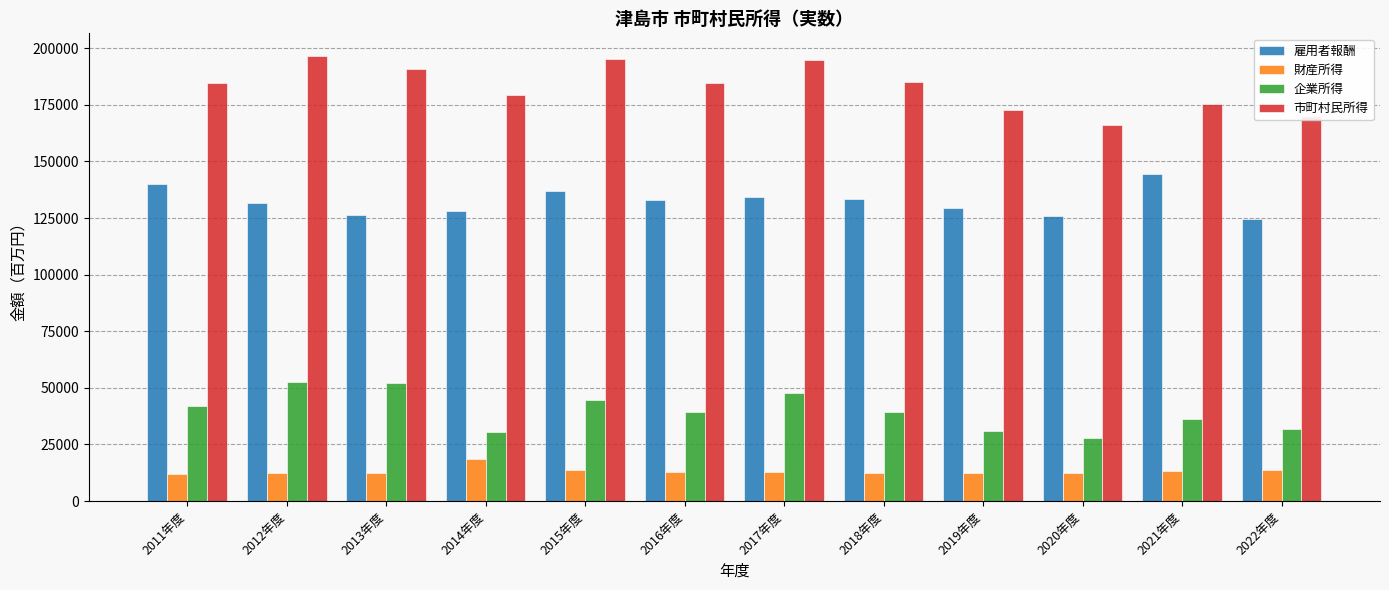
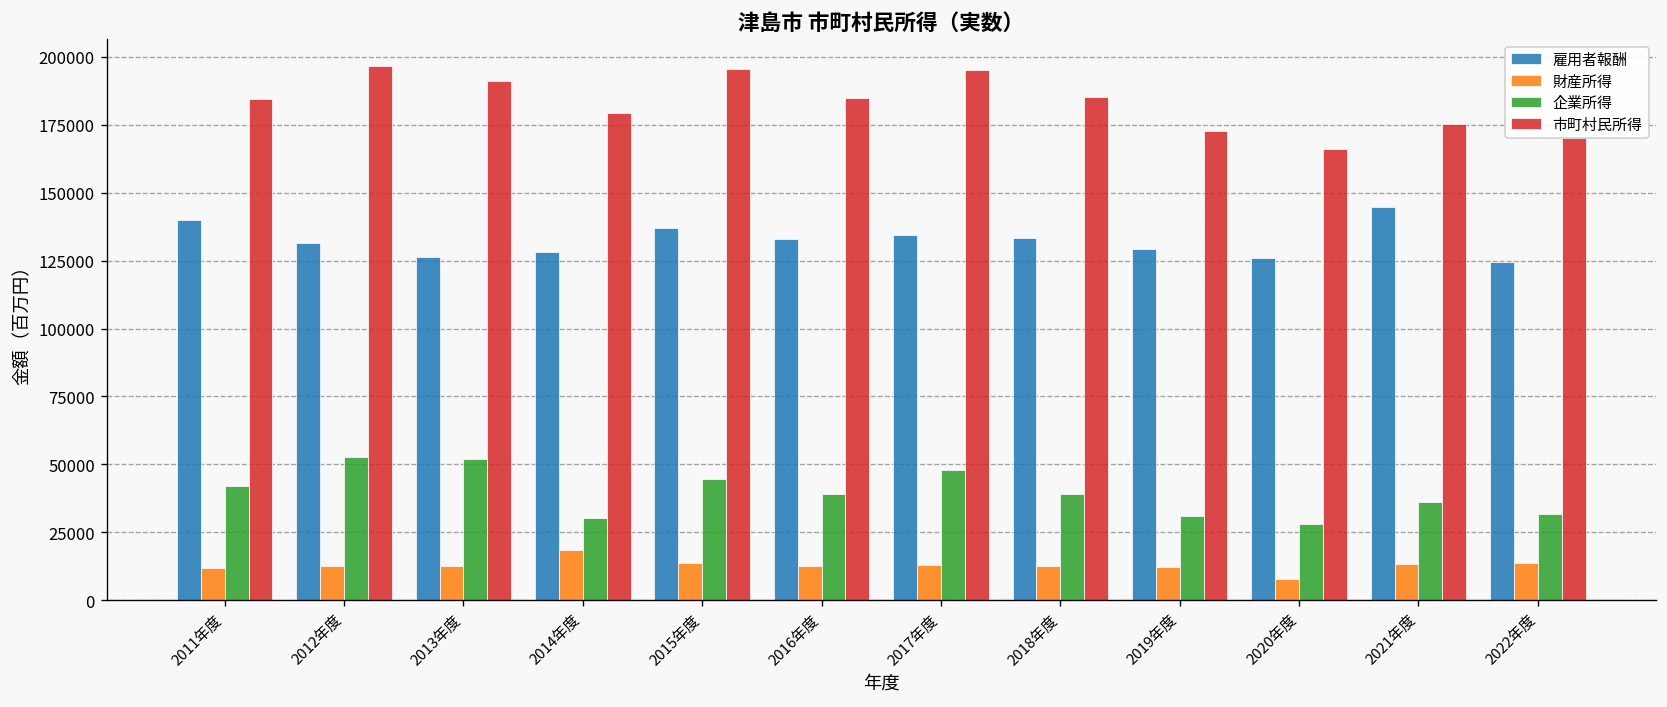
財産所得, 2020年度: 12000 -> 8000
